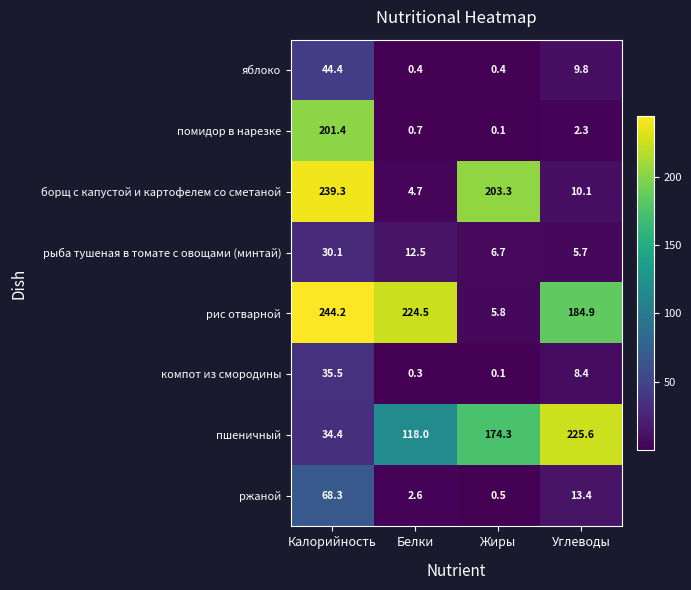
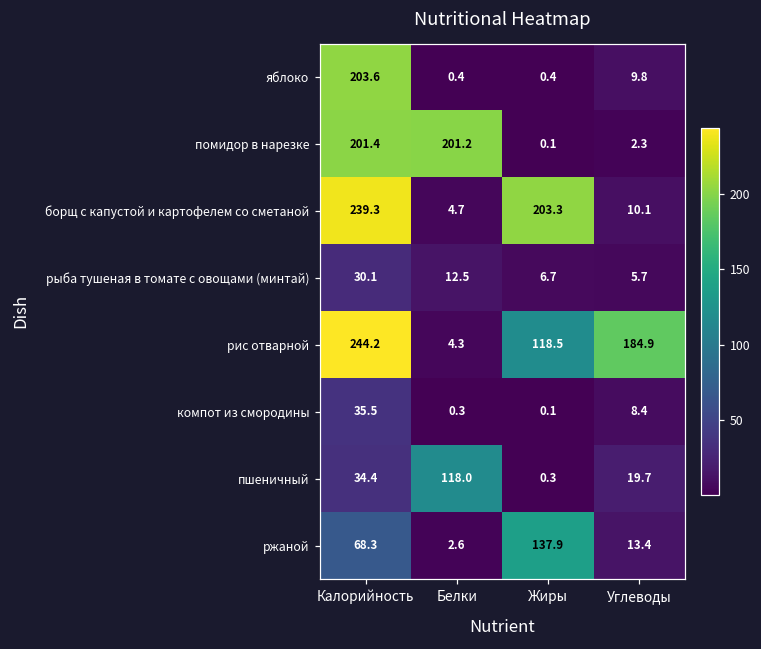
яблоко, Калорийность: 44.4 -> 203.6
помидор в нарезке, Белки: 0.7 -> 201.2
рис отварной, Белки: 224.5 -> 4.3
рис отварной, Жиры: 5.8 -> 118.5
пшеничный, Жиры: 174.3 -> 0.3
пшеничный, Углеводы: 225.6 -> 19.7
ржаной, Жиры: 0.5 -> 137.9
